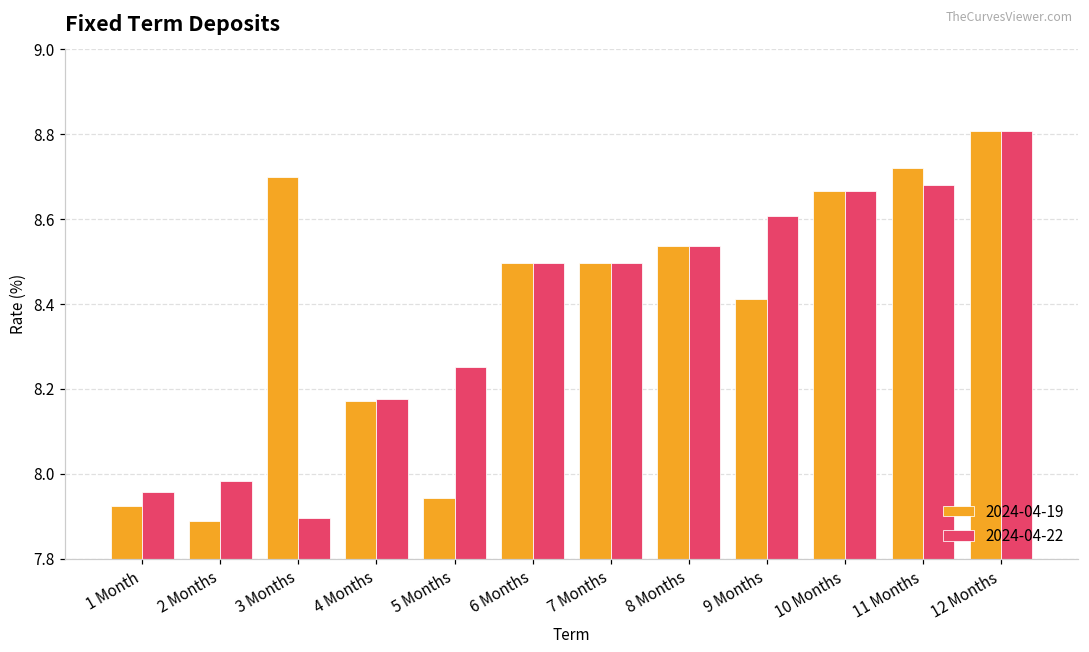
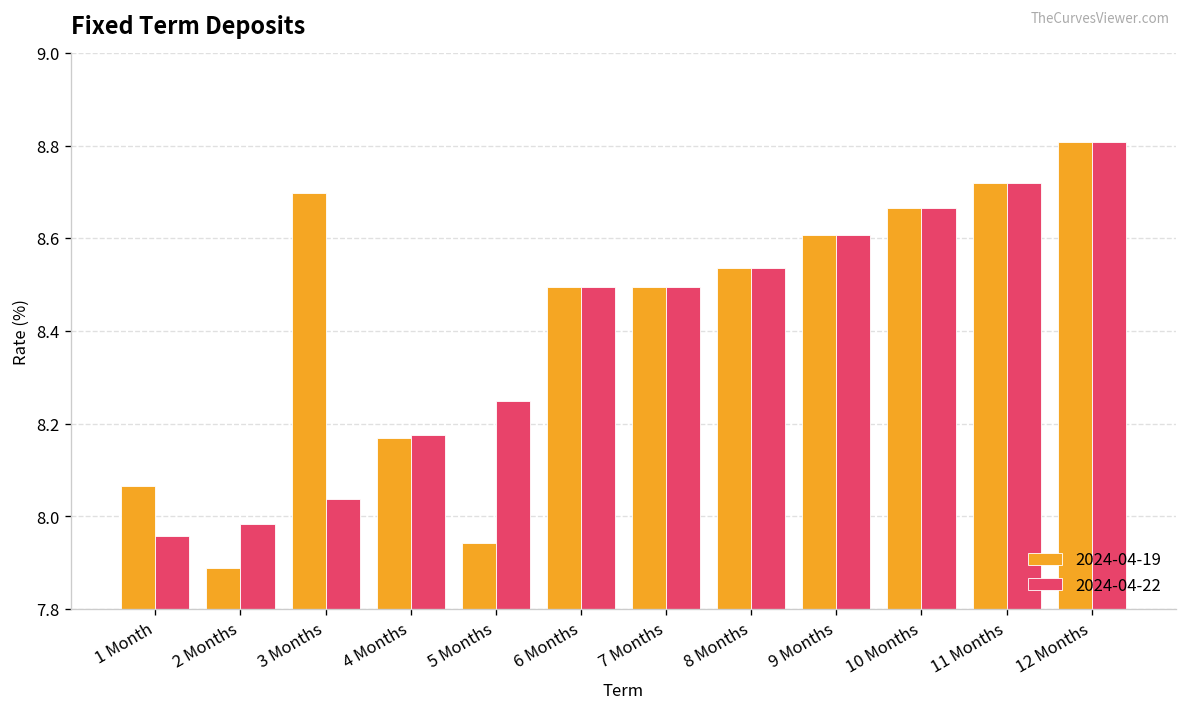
2024-04-19, 1 Month: 7.92 -> 8.07
2024-04-22, 3 Months: 7.90 -> 8.04
2024-04-19, 9 Months: 8.41 -> 8.61
2024-04-22, 11 Months: 8.68 -> 8.72
